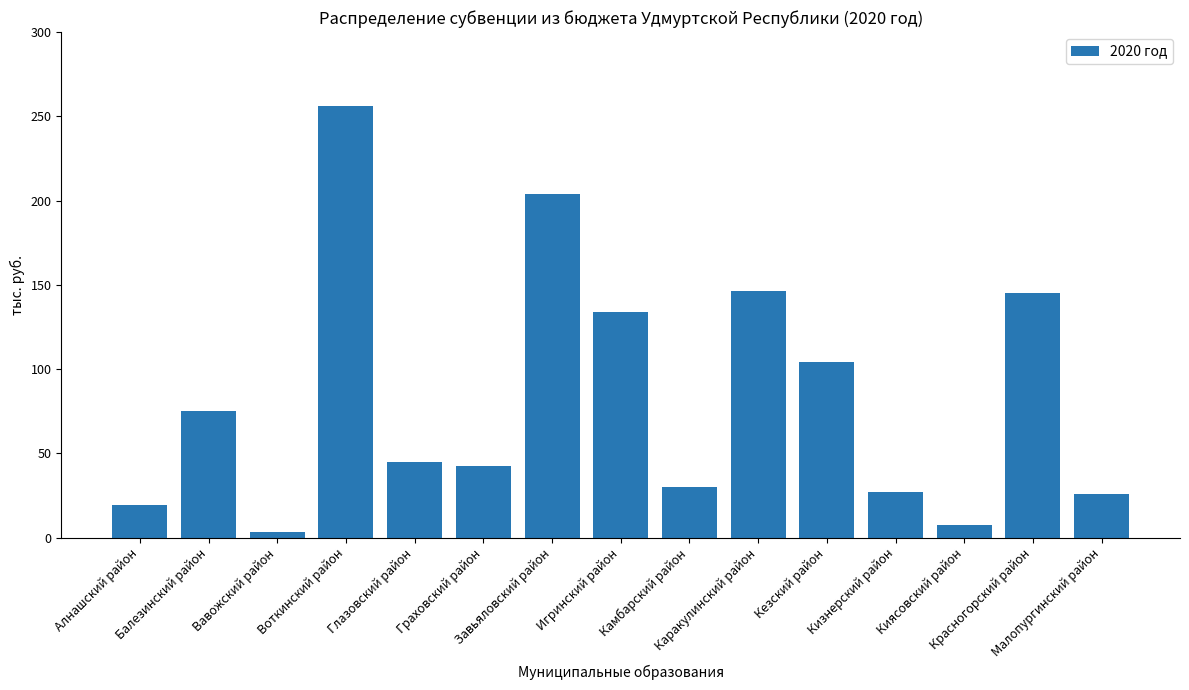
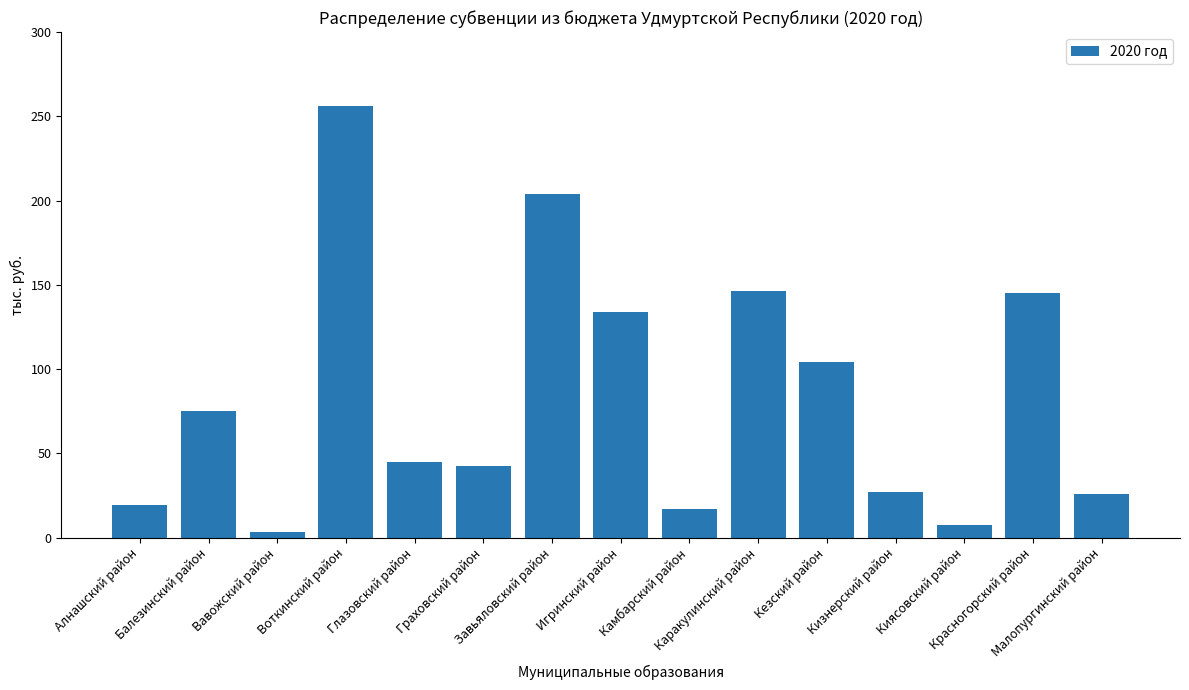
Камбарский район: 30 -> 17
